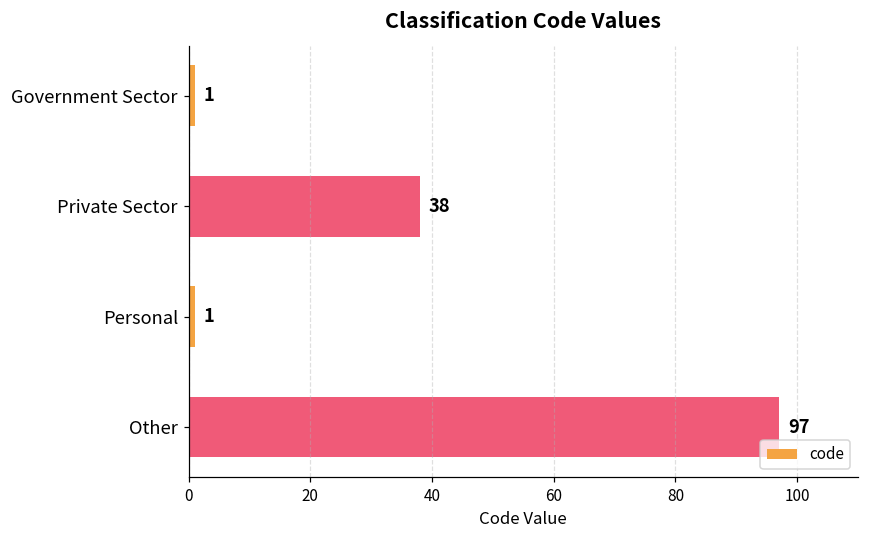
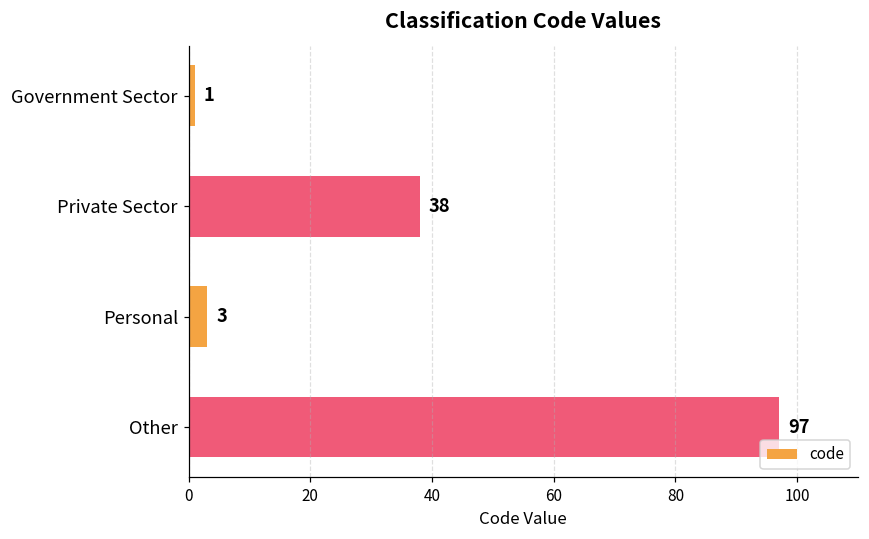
Personal: 1 -> 3
